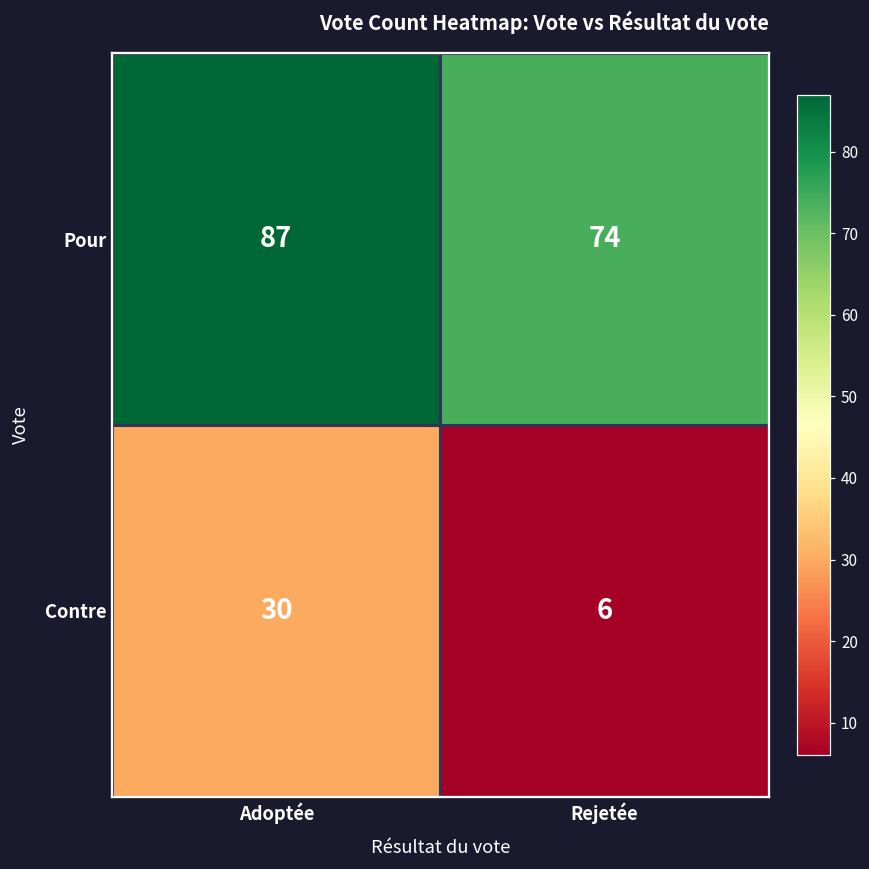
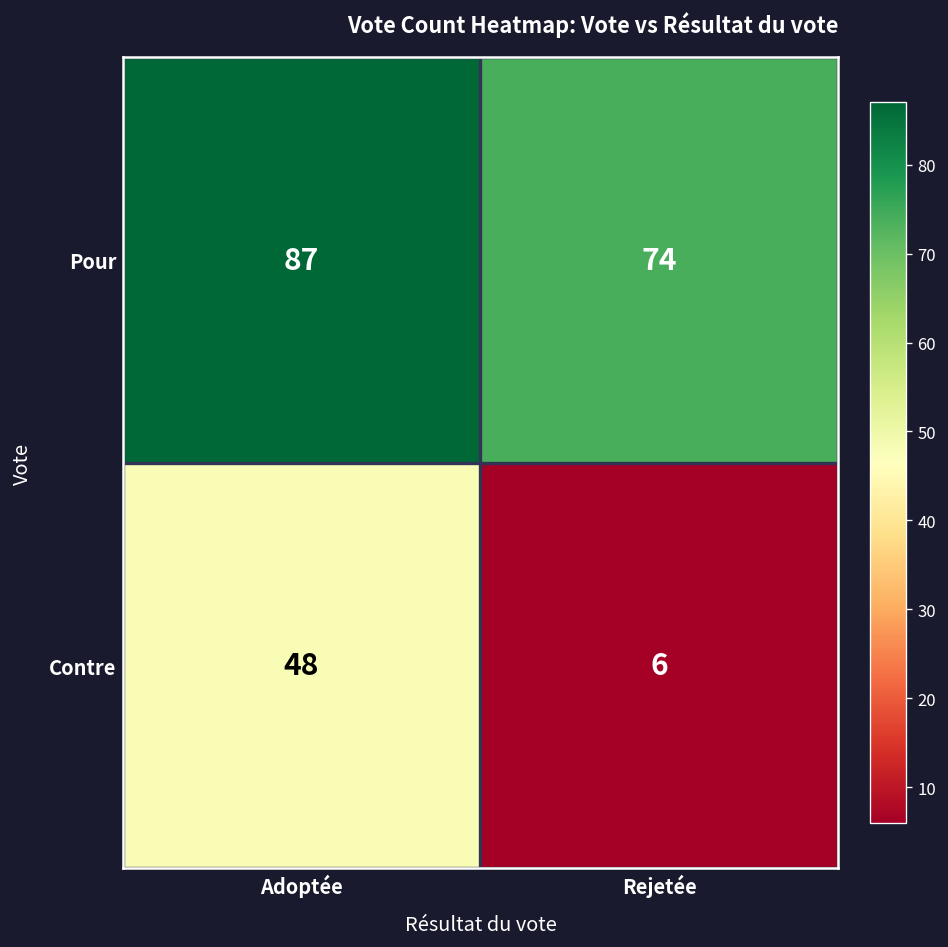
Contre, Adoptée: 30 -> 48
